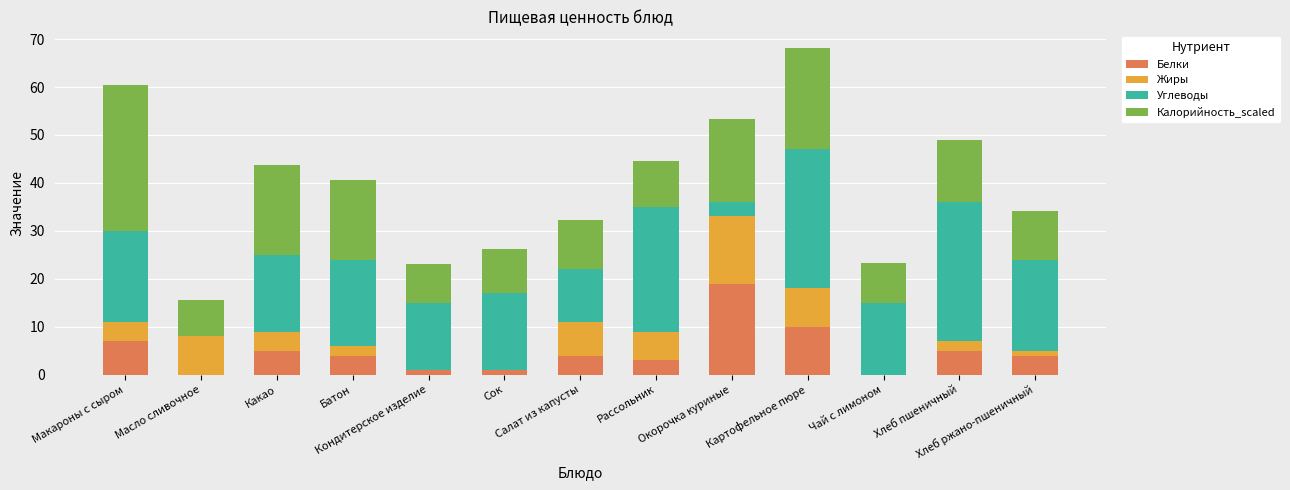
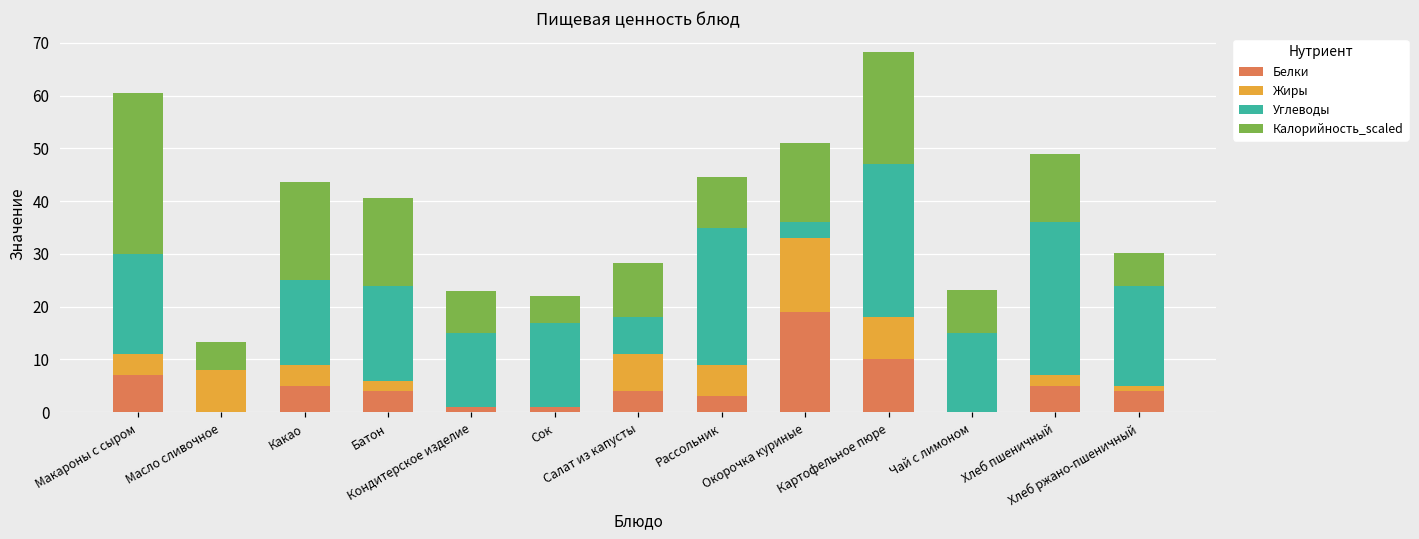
Калорийность_scaled, Масло сливочное: 8 -> 5
Калорийность_scaled, Сок: 9 -> 5
Углеводы, Салат из капусты: 11 -> 7
Калорийность_scaled, Окорочка куриные: 17 -> 15
Калорийность_scaled, Хлеб ржано-пшеничный: 10 -> 6
